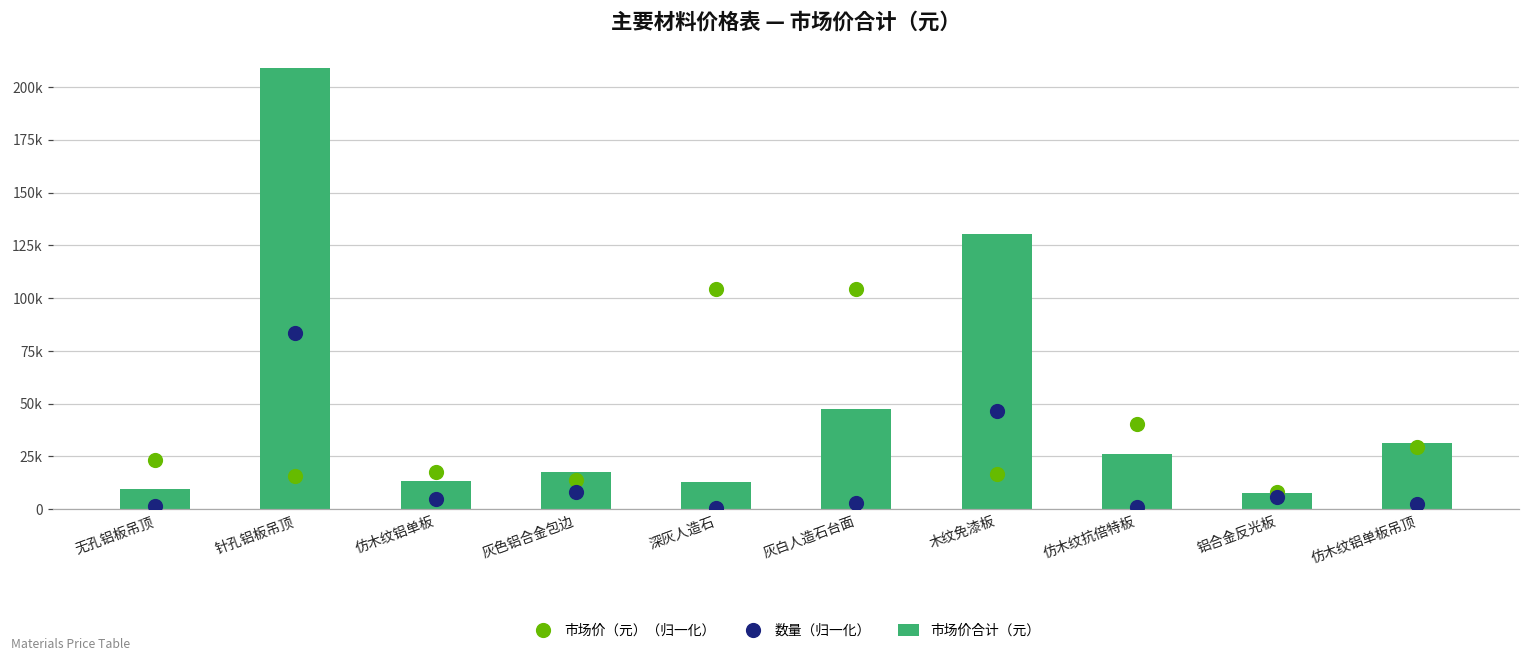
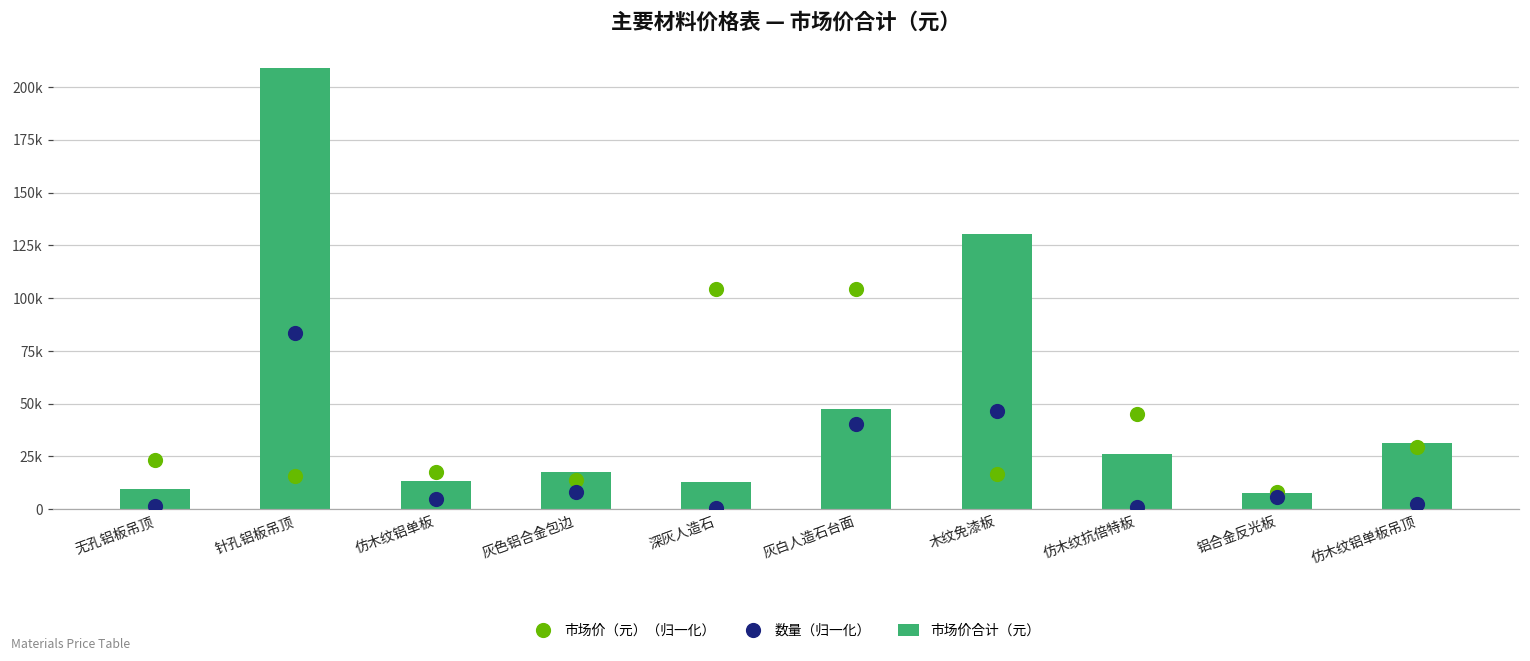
数量（归一化）, 灰白人造石台面: 3000 -> 40000
市场价（元）（归一化）, 仿木纹抗倍特板: 40000 -> 45000
